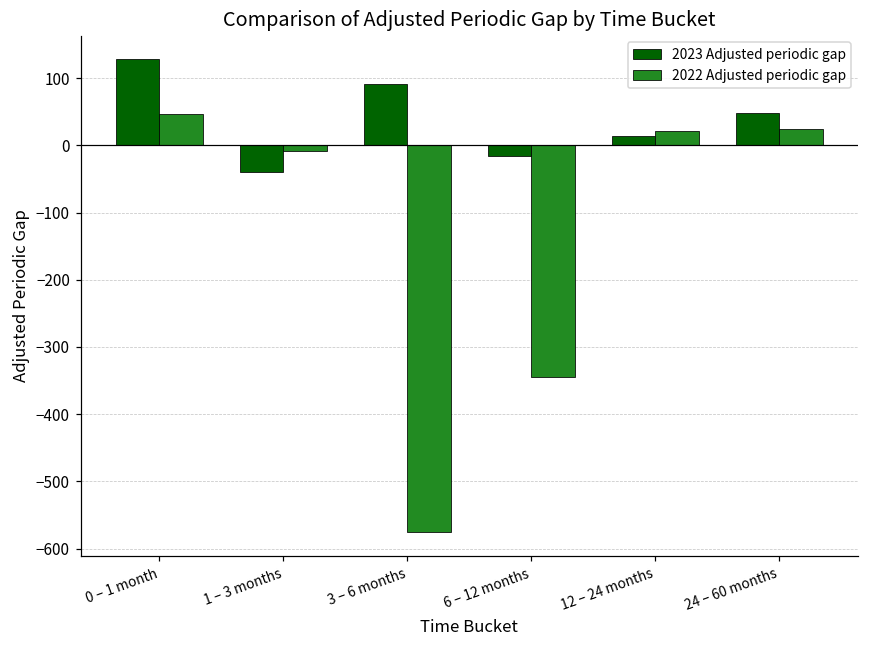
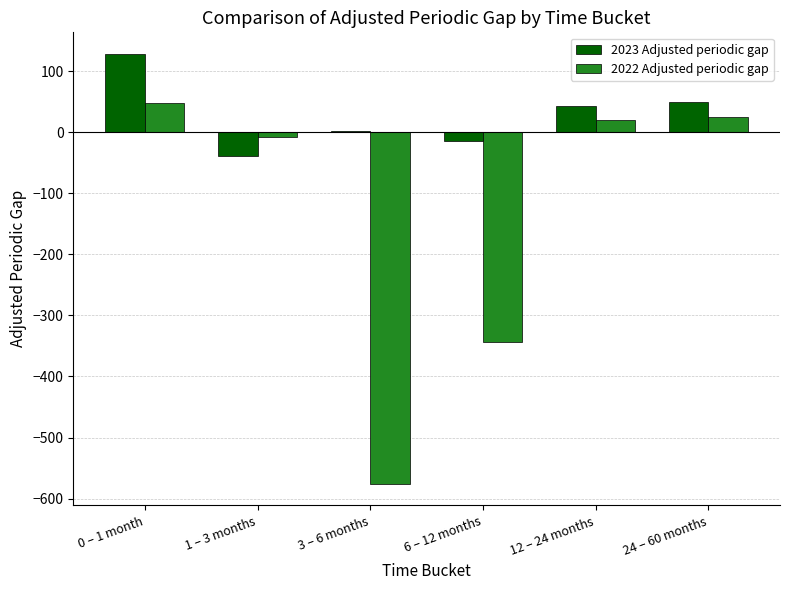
2023 Adjusted periodic gap, 3 – 6 months: 90 -> 0
2023 Adjusted periodic gap, 12 – 24 months: 10 -> 40
